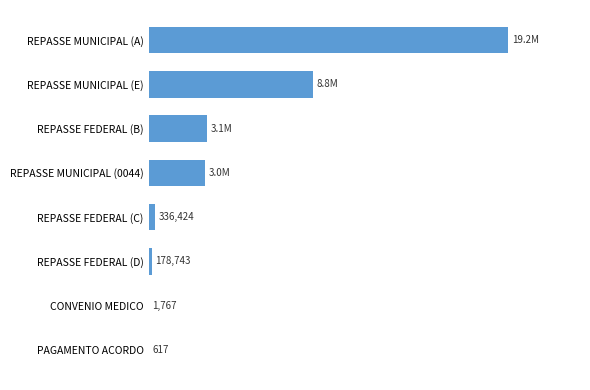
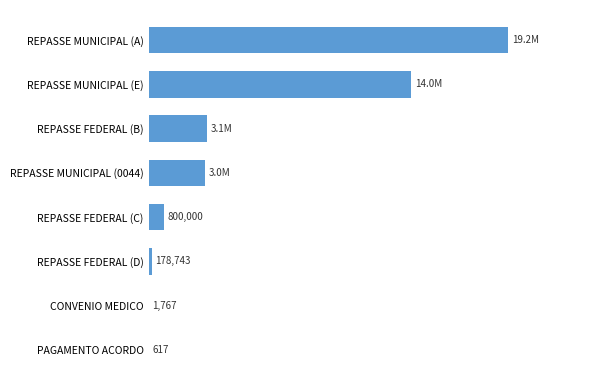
REPASSE MUNICIPAL (E): 8.8M -> 14.0M
REPASSE FEDERAL (C): 336,424 -> 800,000
